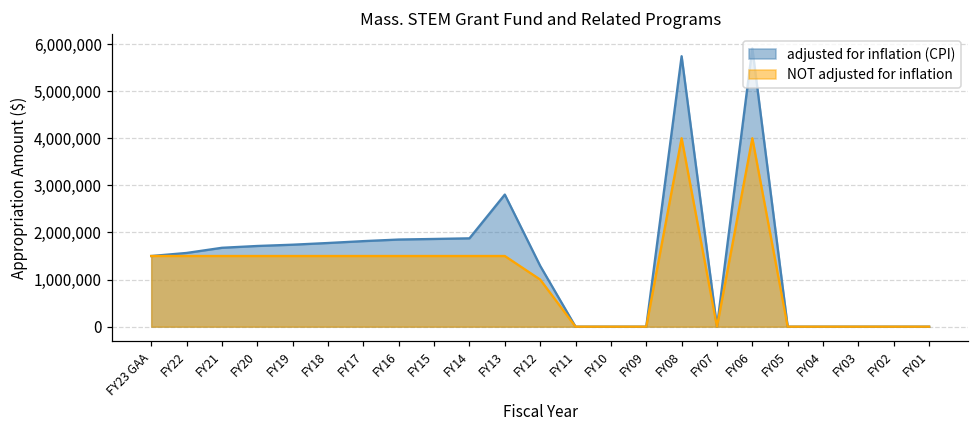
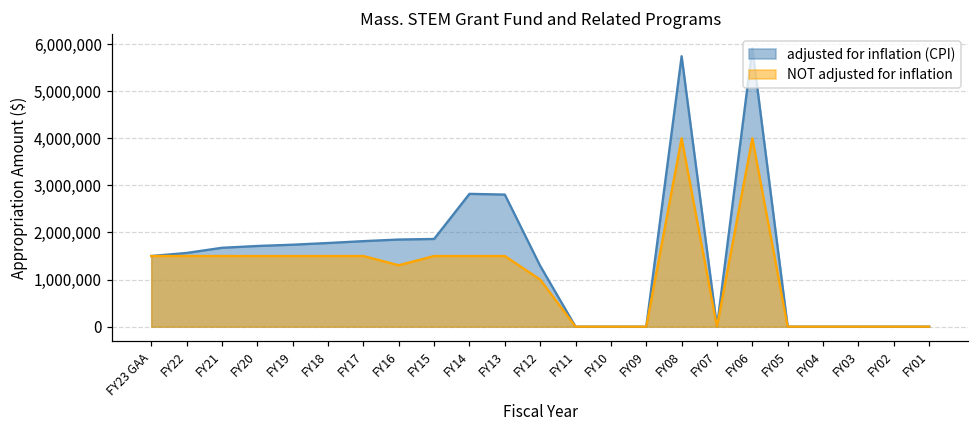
NOT adjusted for inflation, FY16: 1,500,000 -> 1,300,000
adjusted for inflation (CPI), FY14: 1,900,000 -> 2,800,000
